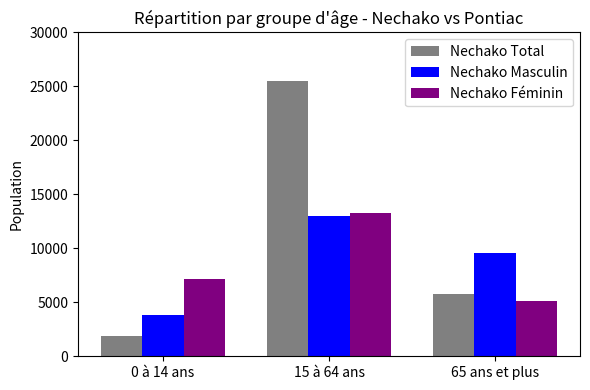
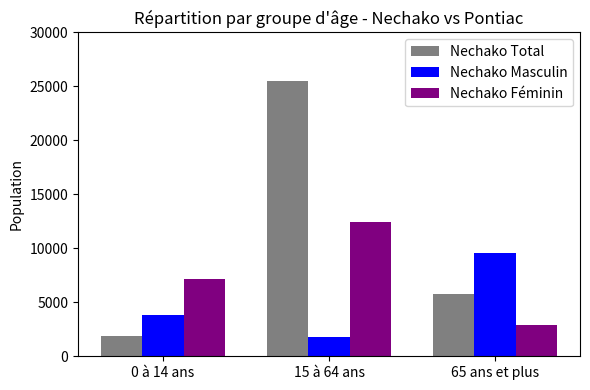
Nechako Masculin, 15 à 64 ans: 13000 -> 1800
Nechako Féminin, 15 à 64 ans: 13300 -> 12500
Nechako Féminin, 65 ans et plus: 5100 -> 2900
